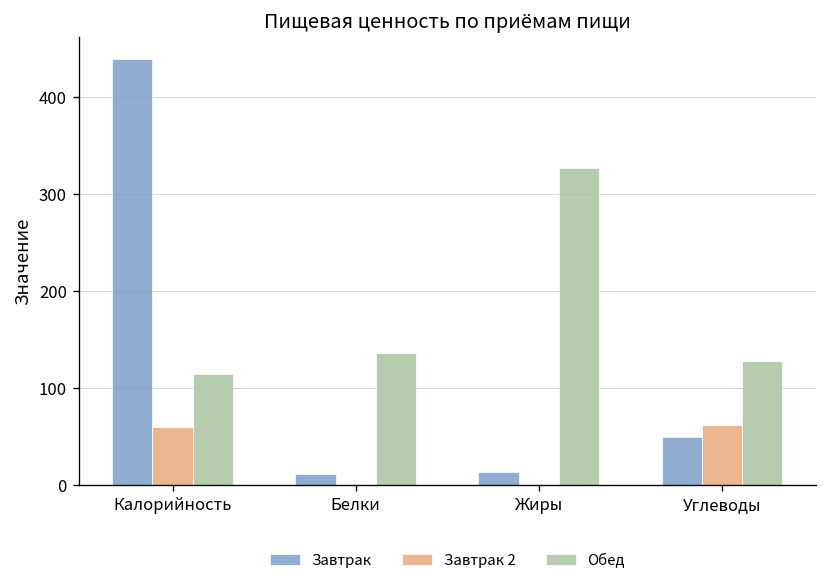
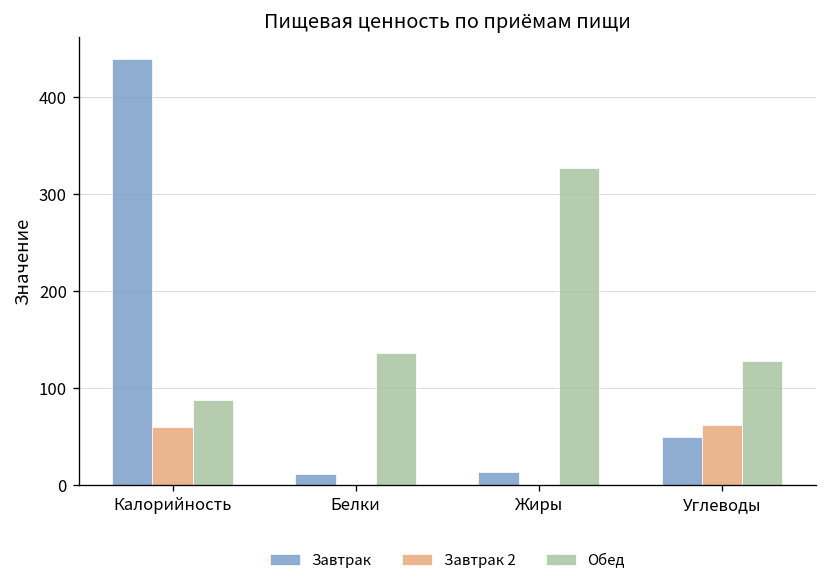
Обед, Калорийность: 120 -> 90
